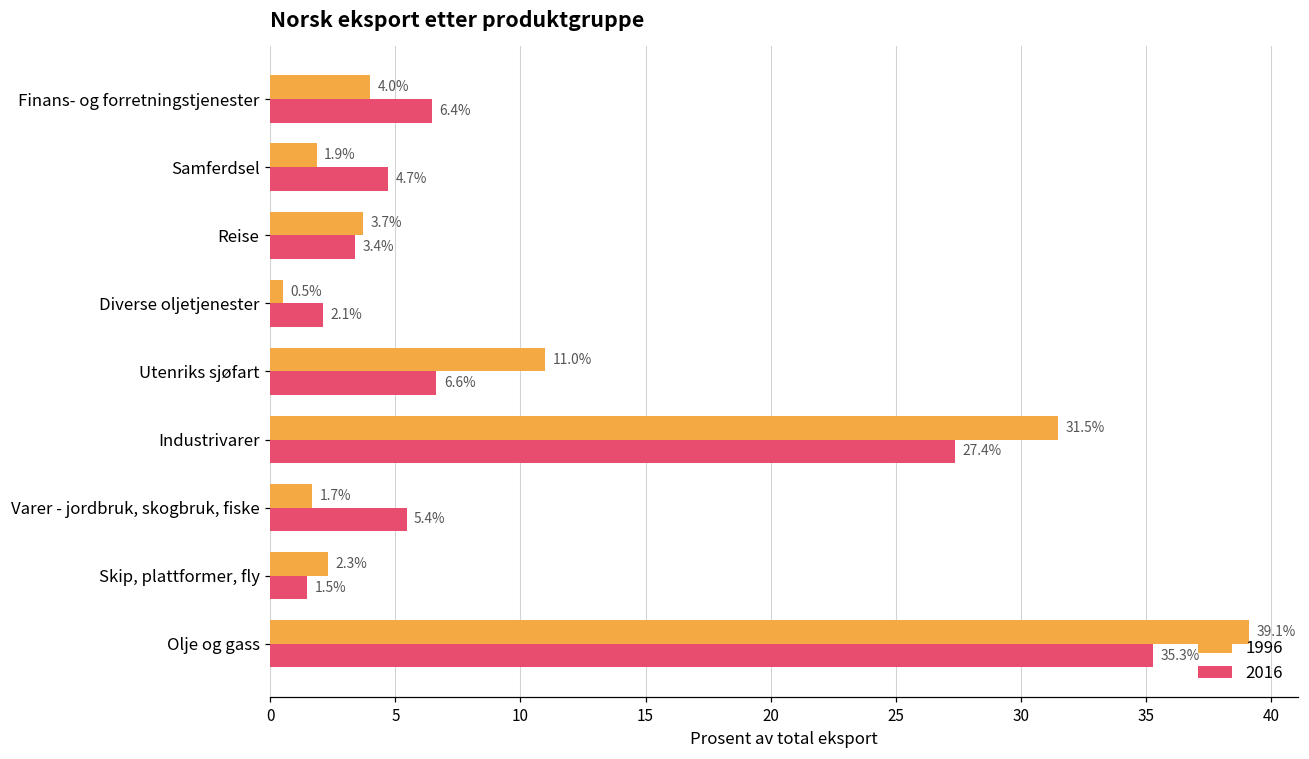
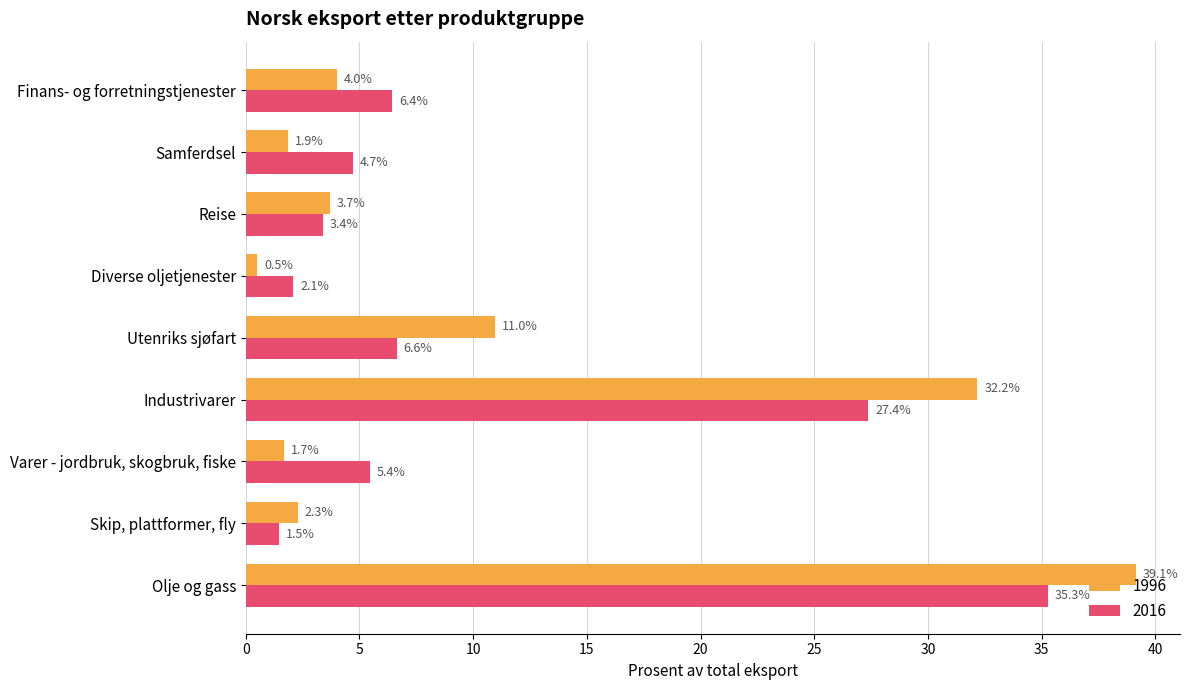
1996, Industrivarer: 31.5% -> 32.2%
